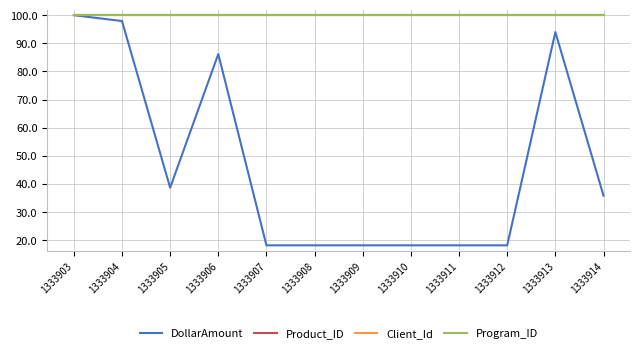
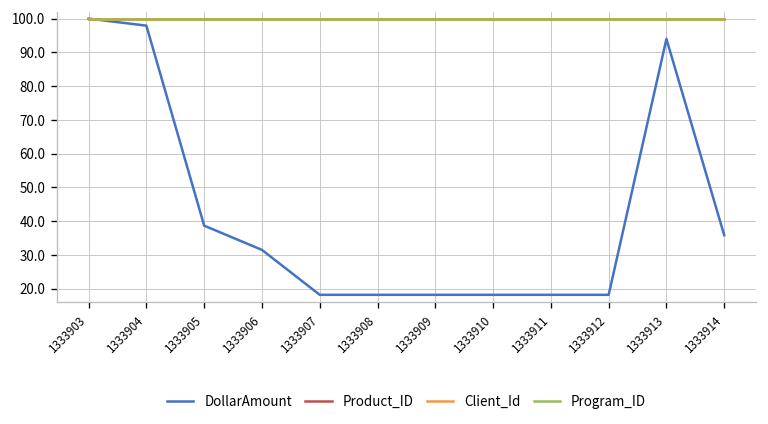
DollarAmount, 1333906: 86 -> 31
